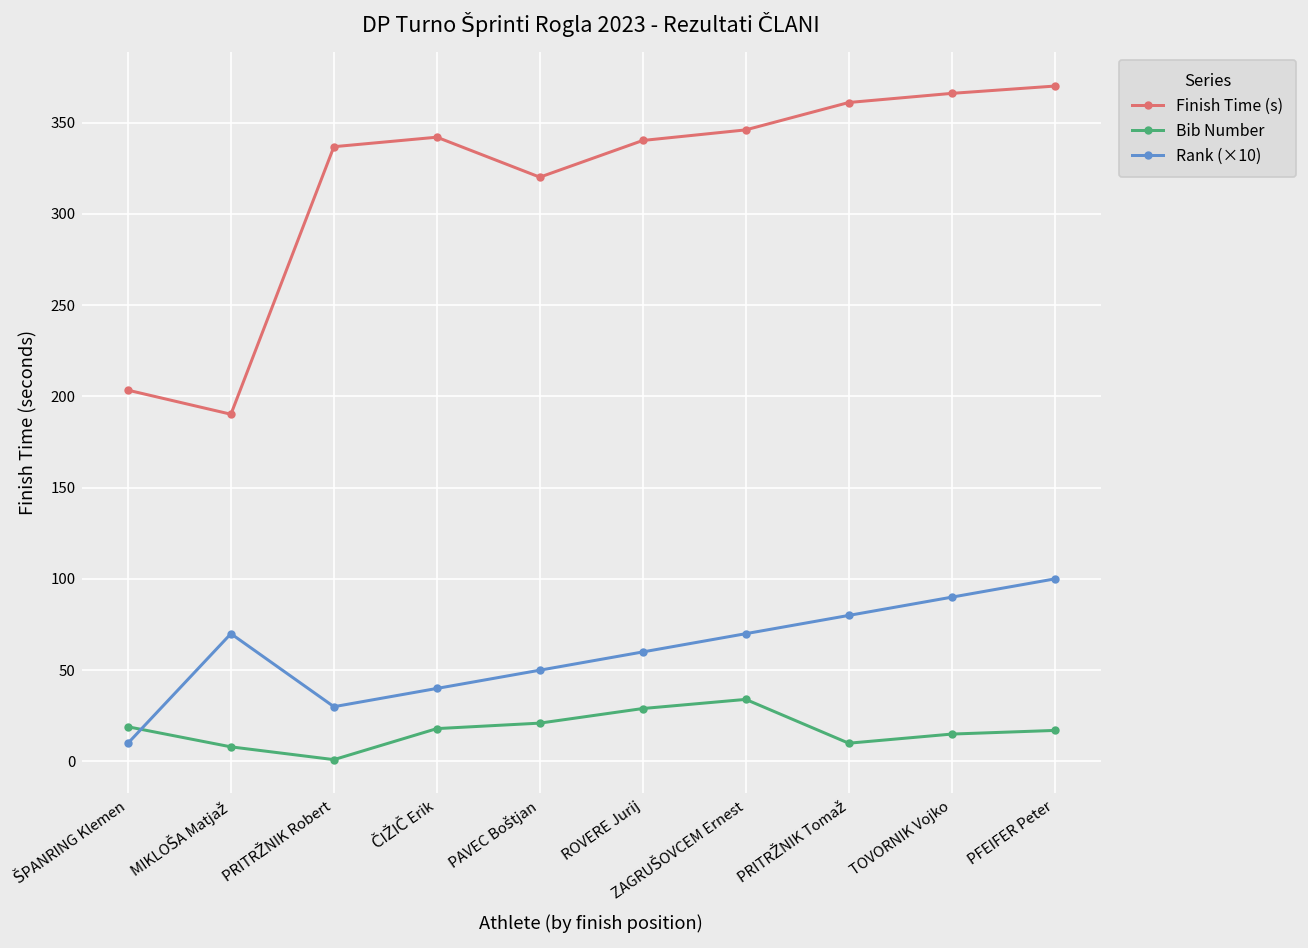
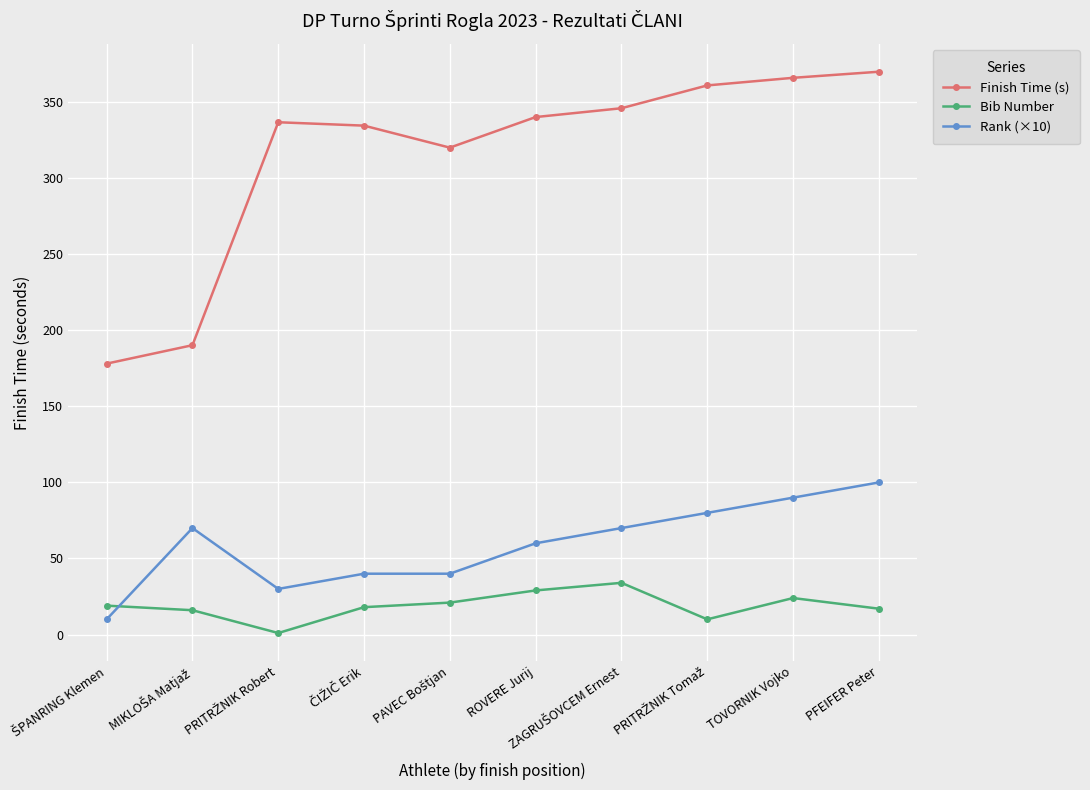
Finish Time (s), ŠPANRING Klemen: 203 -> 178
Bib Number, MIKLOŠA Matjaž: 8 -> 16
Finish Time (s), ČIŽIČ Erik: 342 -> 335
Rank (×10), PAVEC Boštjan: 50 -> 40
Bib Number, TOVORNIK Vojko: 15 -> 24
